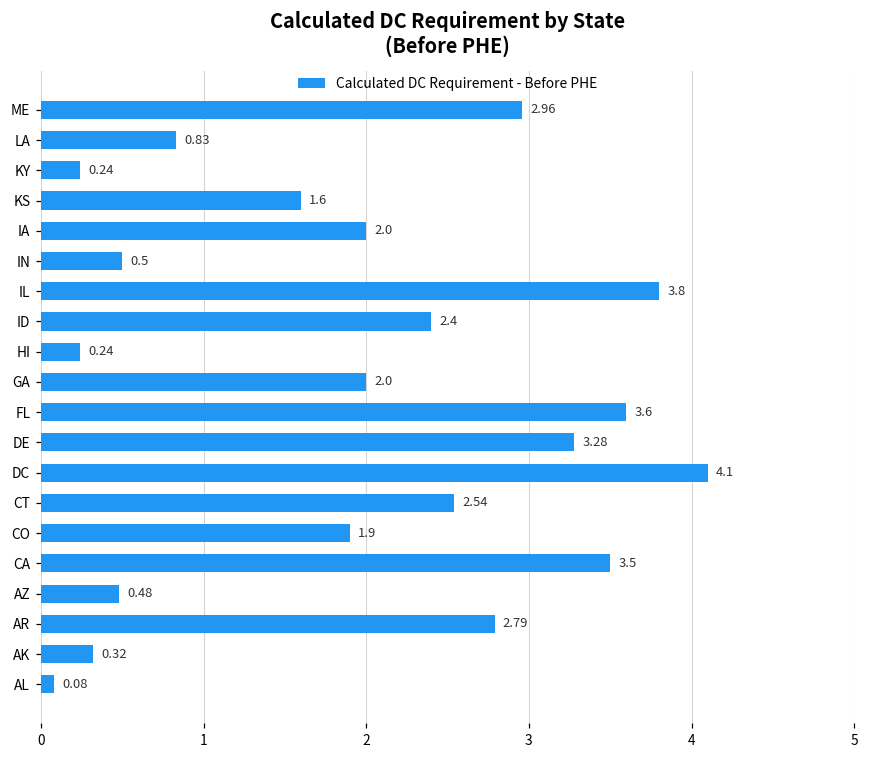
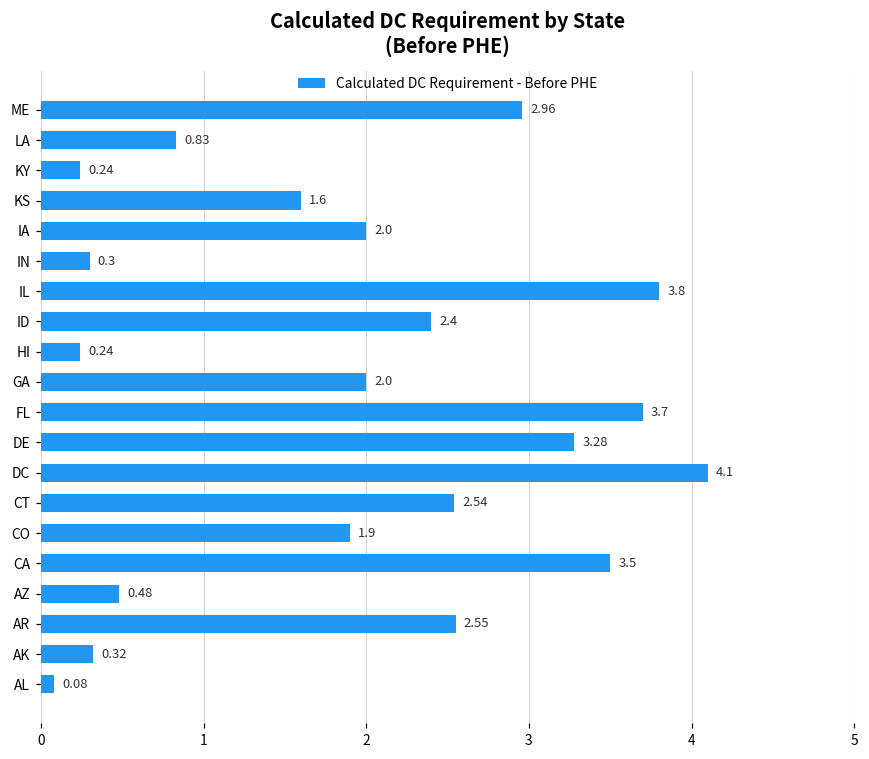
IN: 0.5 -> 0.3
FL: 3.6 -> 3.7
AR: 2.79 -> 2.55
